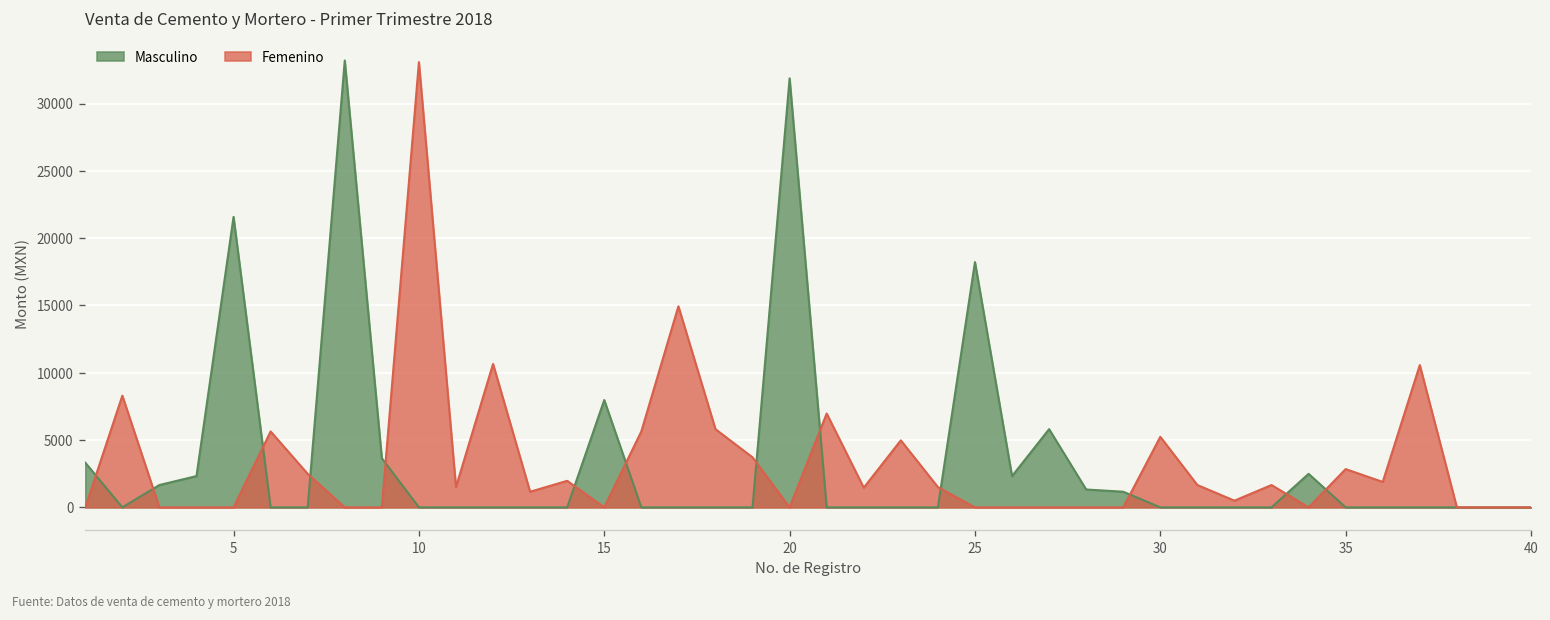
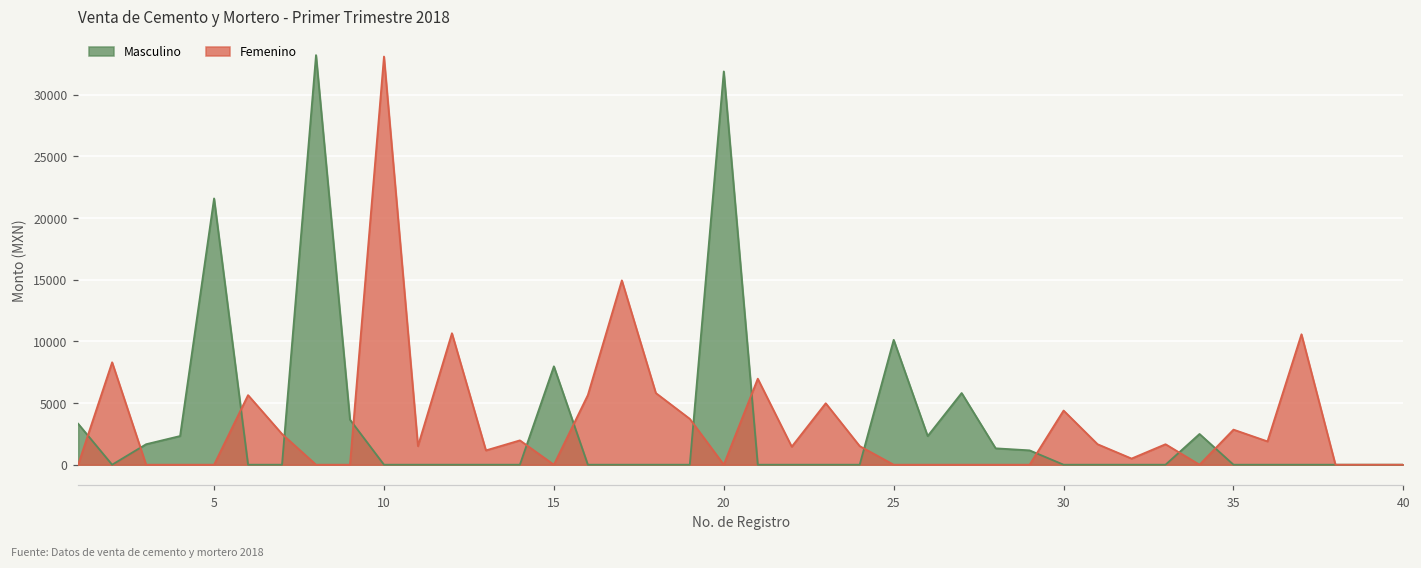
Masculino, 25: 18200 -> 10100
Femenino, 30: 5200 -> 4400
